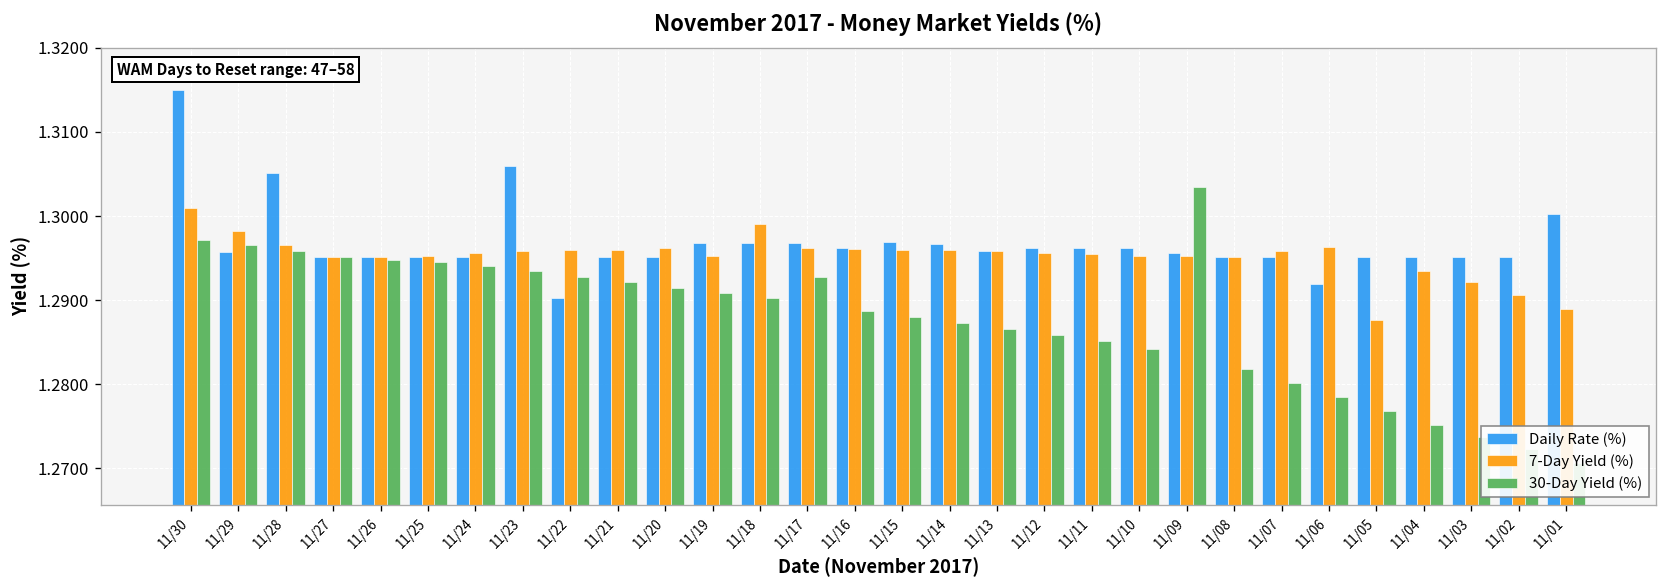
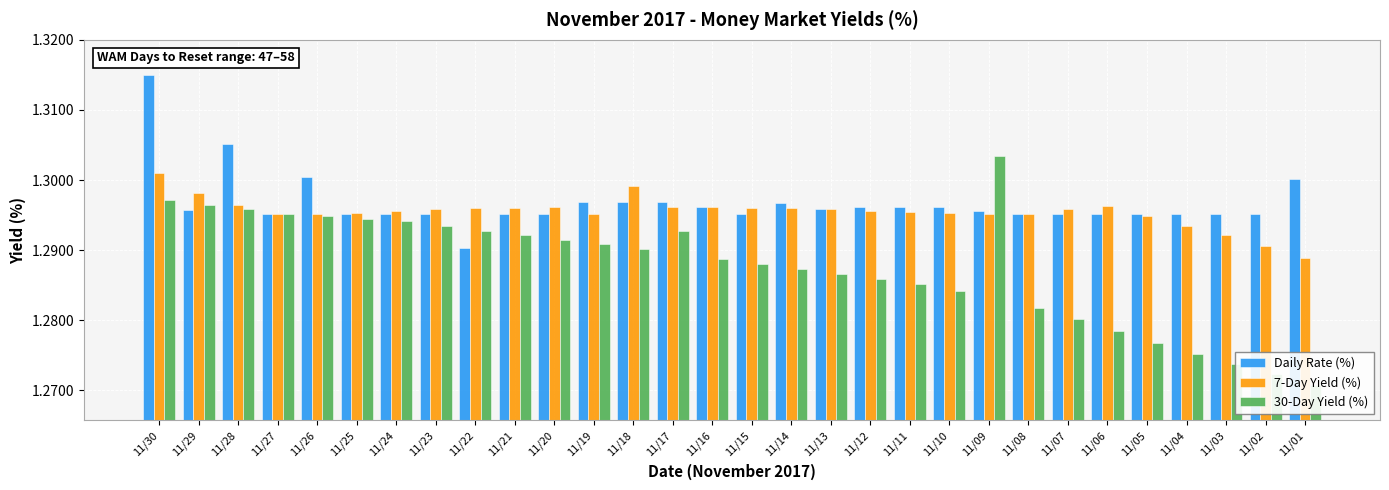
Daily Rate (%), 11/26: 1.295 -> 1.301
Daily Rate (%), 11/23: 1.306 -> 1.295
Daily Rate (%), 11/15: 1.297 -> 1.295
Daily Rate (%), 11/06: 1.292 -> 1.295
7-Day Yield (%), 11/05: 1.288 -> 1.295
